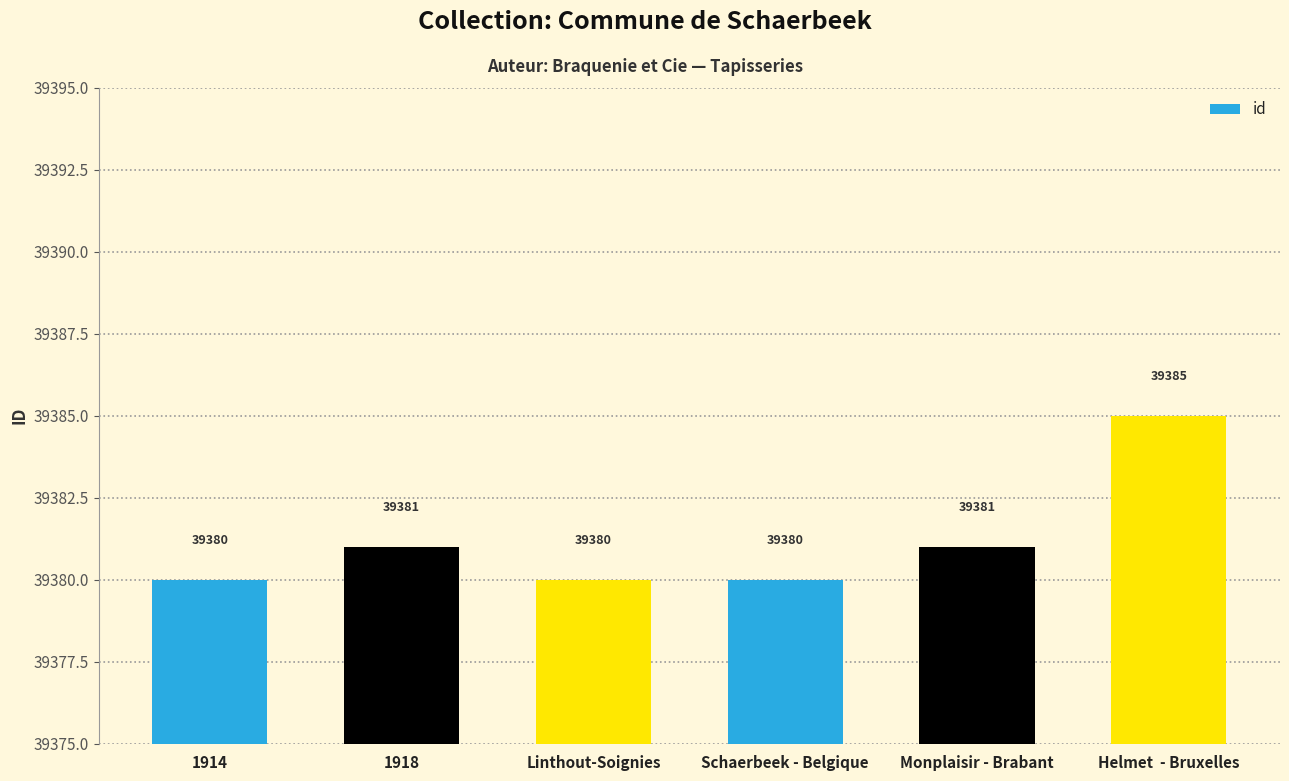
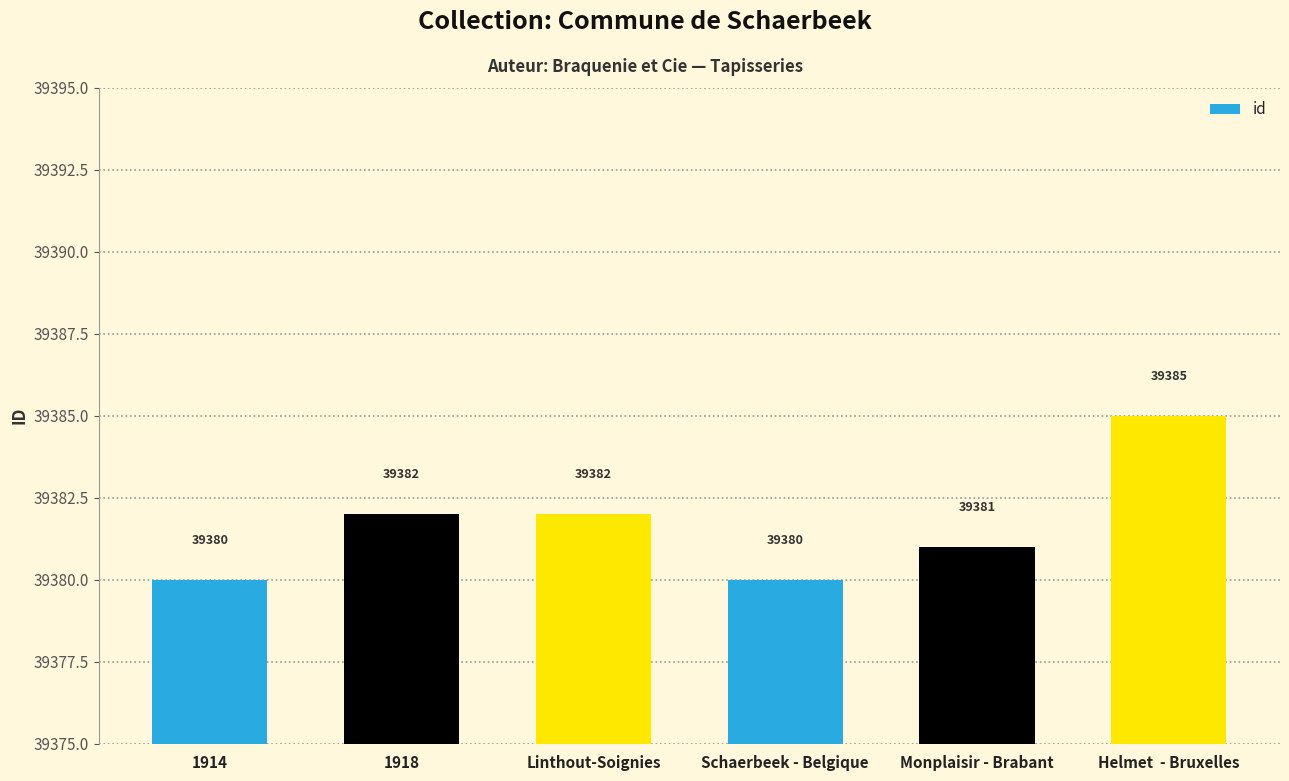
1918: 39381 -> 39382
Linthout-Soignies: 39380 -> 39382
